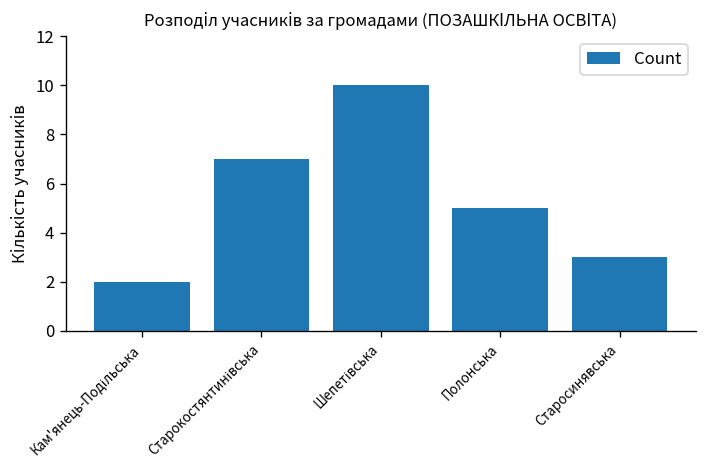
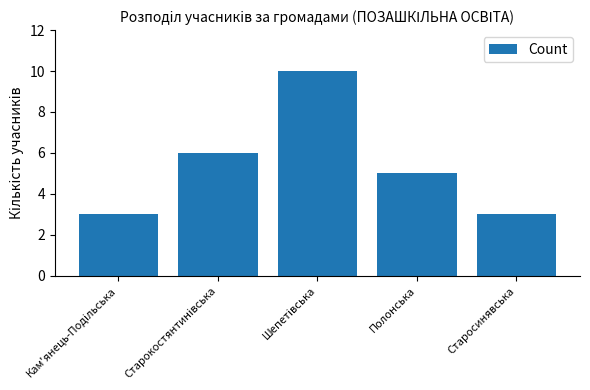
Кам'янець-Подільська: 2 -> 3
Старокостянтинівська: 7 -> 6
